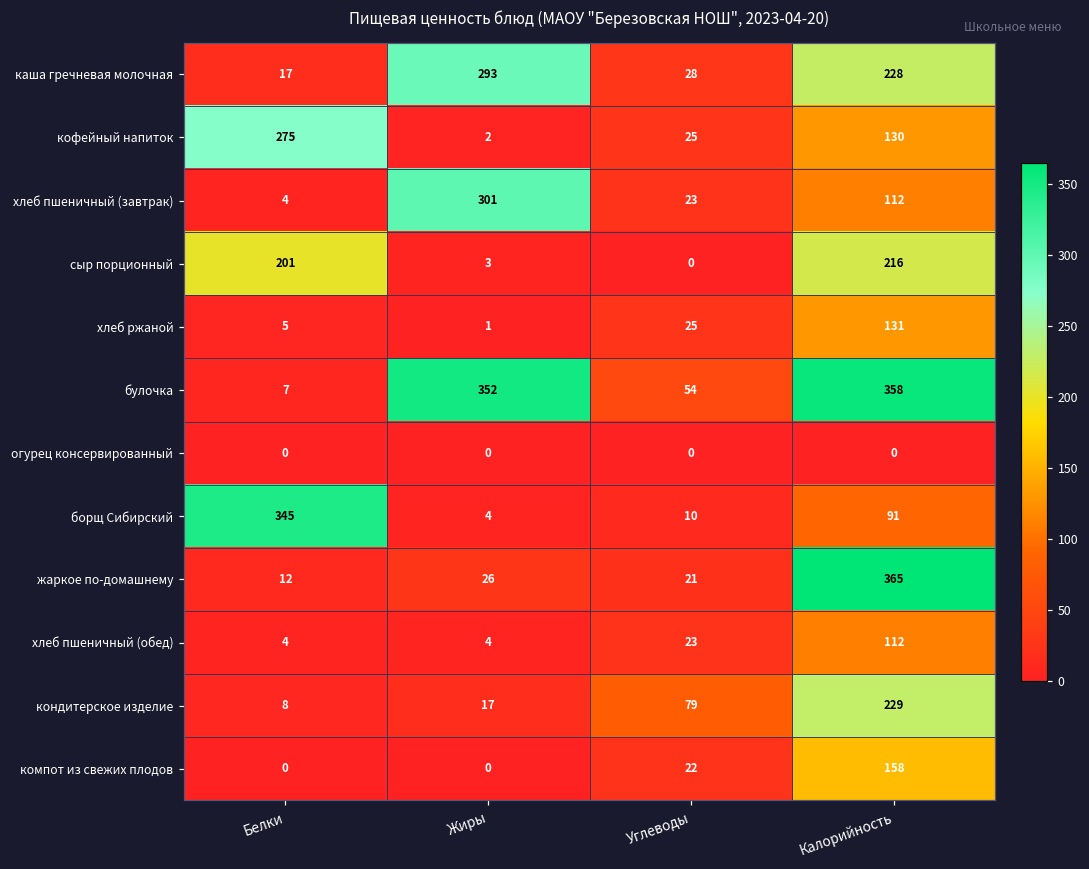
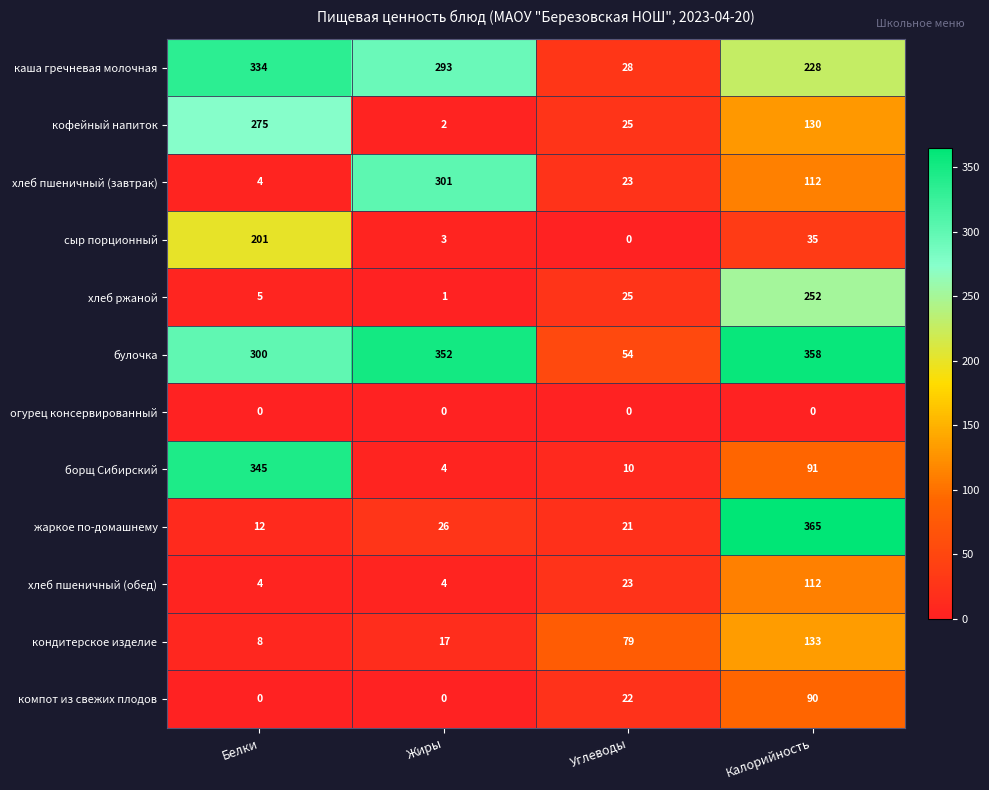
каша гречневая молочная, Белки: 17 -> 334
сыр порционный, Калорийность: 216 -> 35
хлеб ржаной, Калорийность: 131 -> 252
булочка, Белки: 7 -> 300
кондитерское изделие, Калорийность: 229 -> 133
компот из свежих плодов, Калорийность: 158 -> 90
